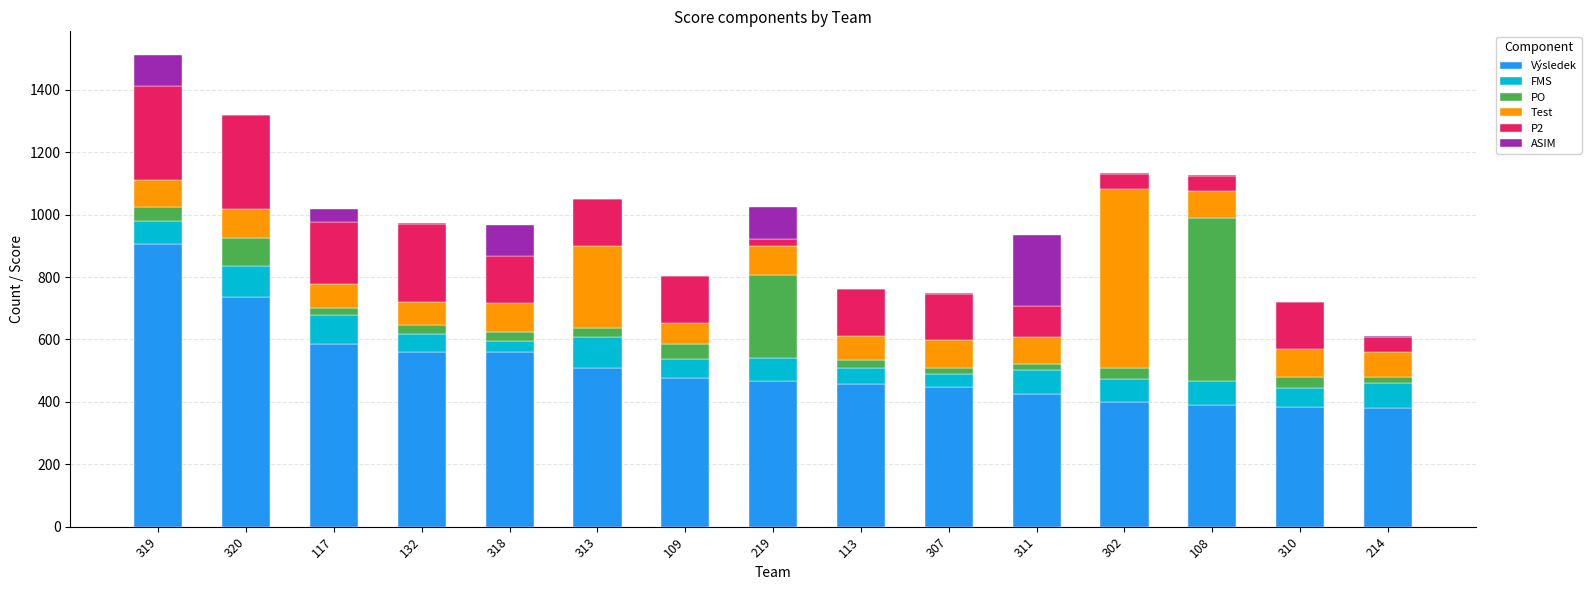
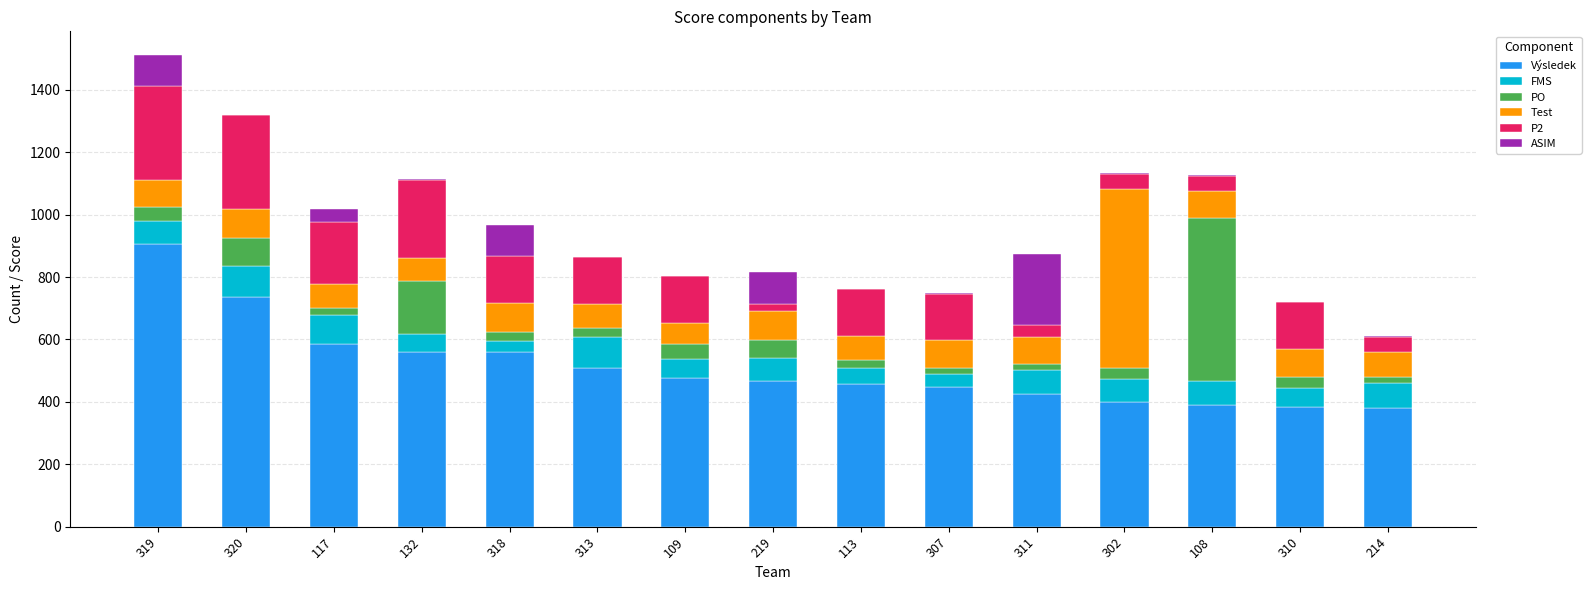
PO, 132: 30 -> 170
Test, 313: 260 -> 80
PO, 219: 270 -> 60
P2, 311: 100 -> 40
